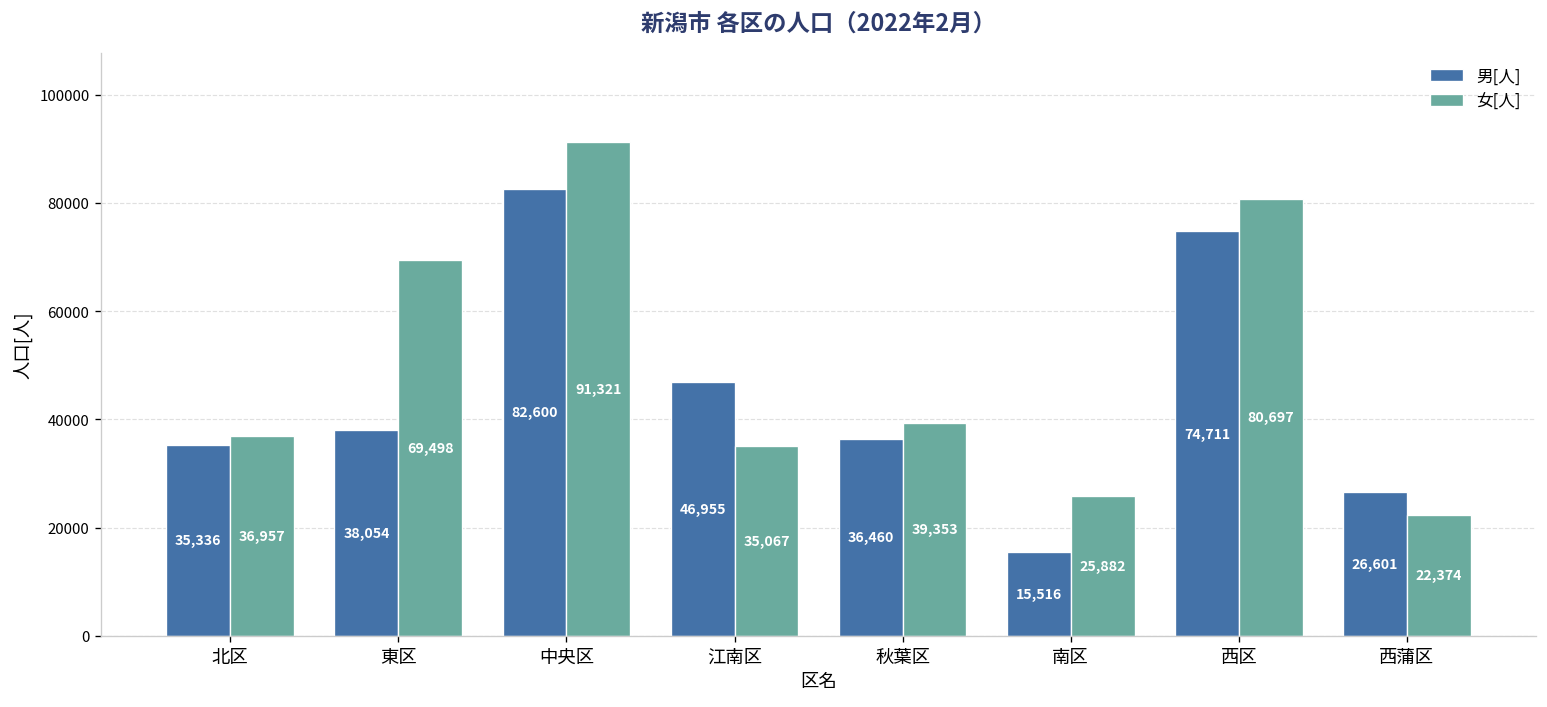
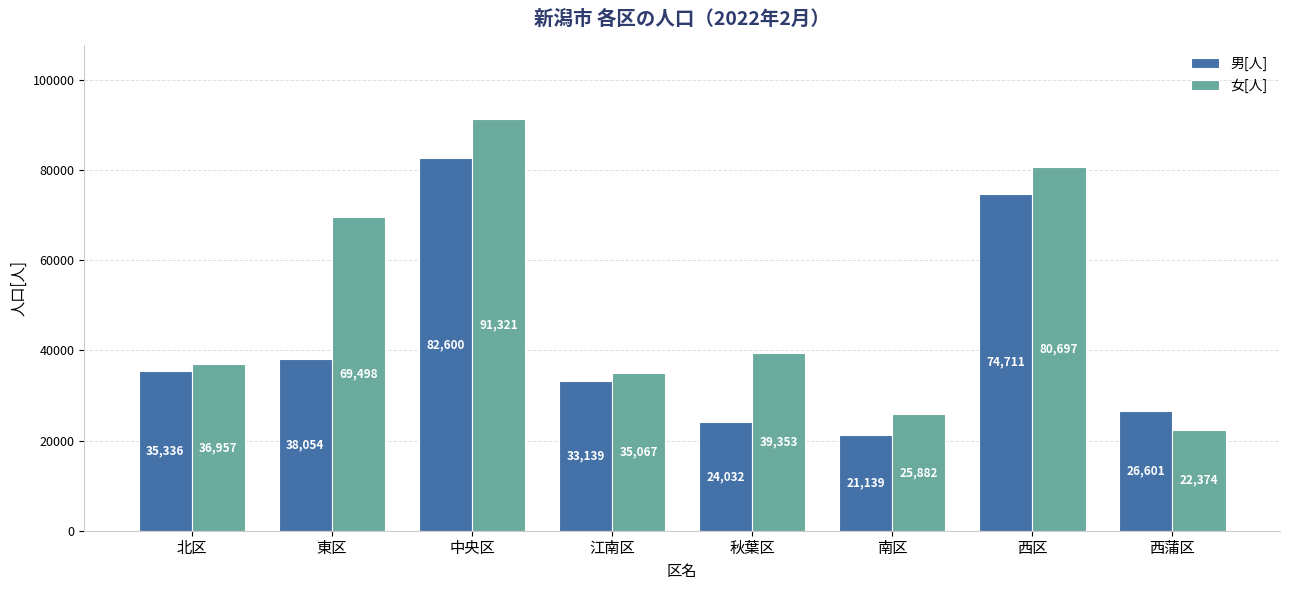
男[人], 江南区: 46,955 -> 33,139
男[人], 秋葉区: 36,460 -> 24,032
男[人], 南区: 15,516 -> 21,139
